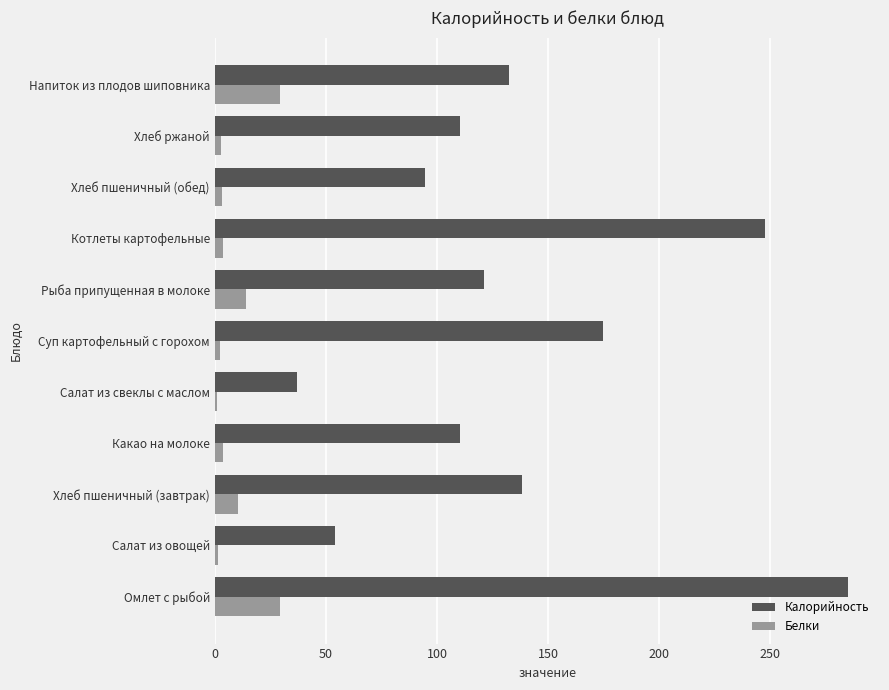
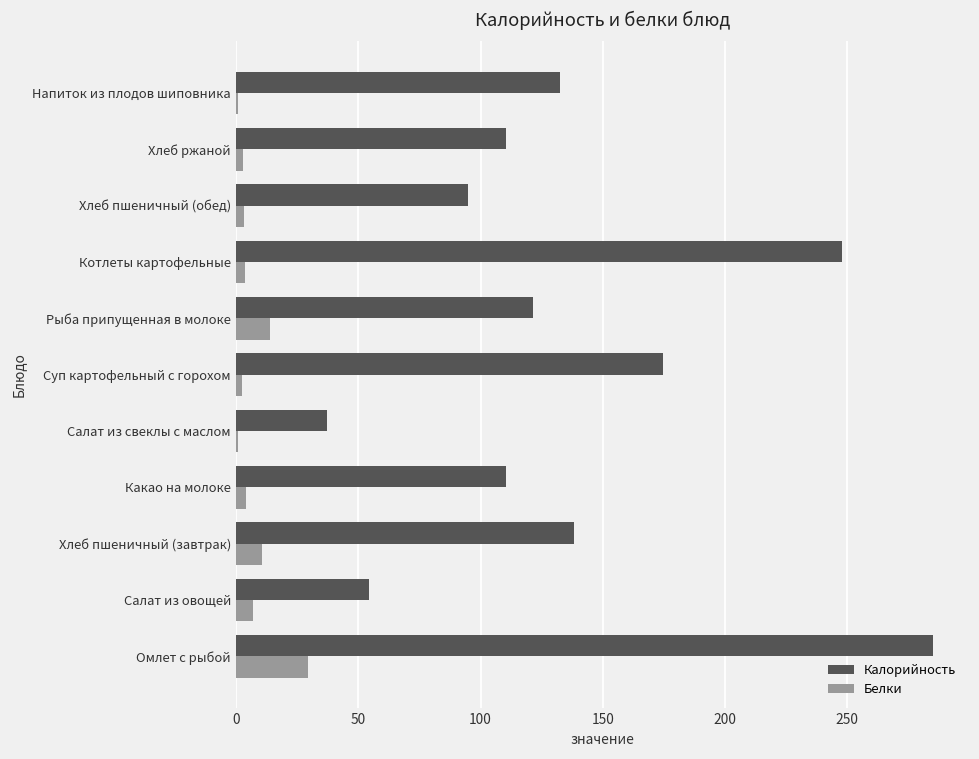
Белки, Напиток из плодов шиповника: 29 -> 1
Белки, Салат из овощей: 2 -> 7
